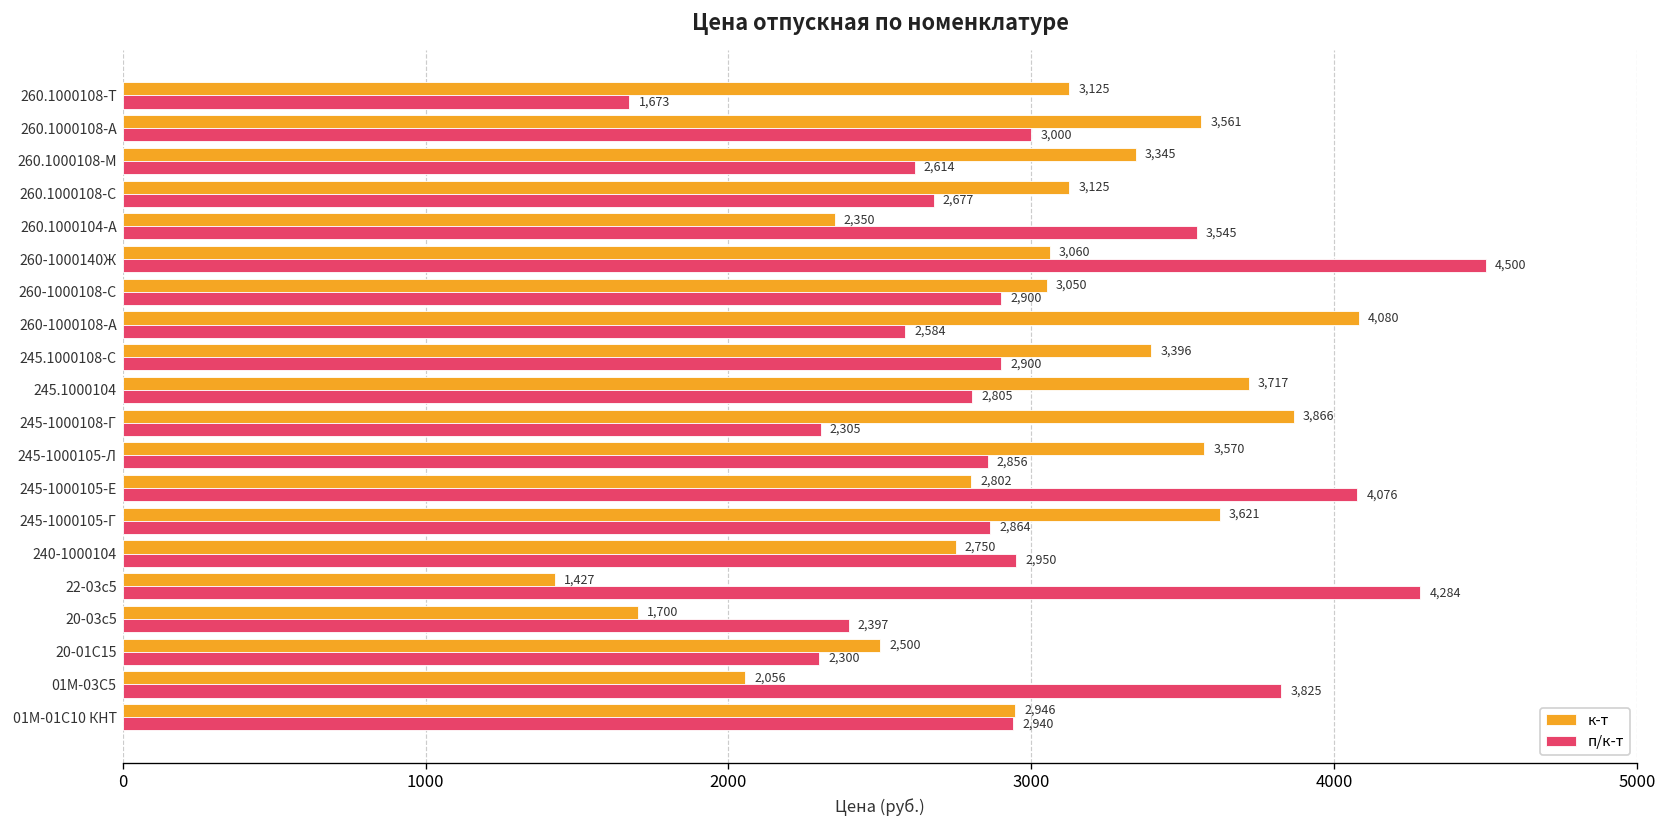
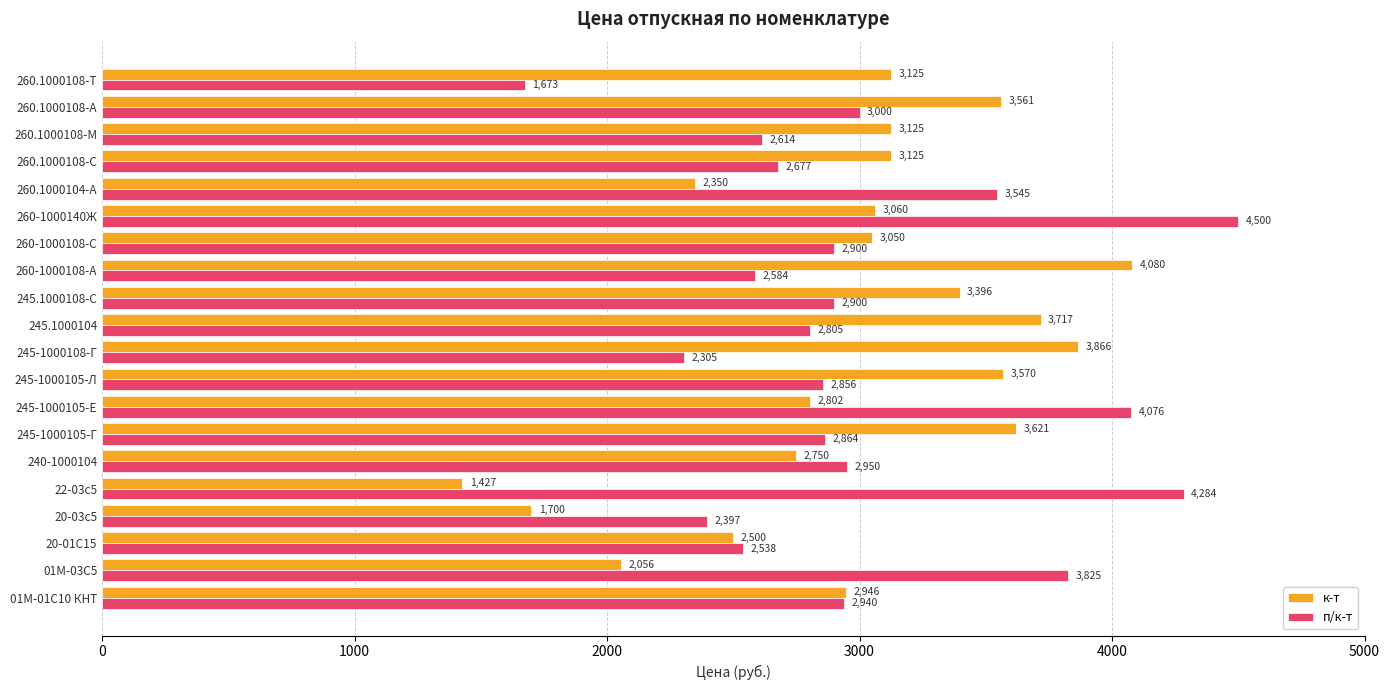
к-т, 260.1000108-M: 3,345 -> 3,125
п/к-т, 20-01С15: 2,300 -> 2,538
